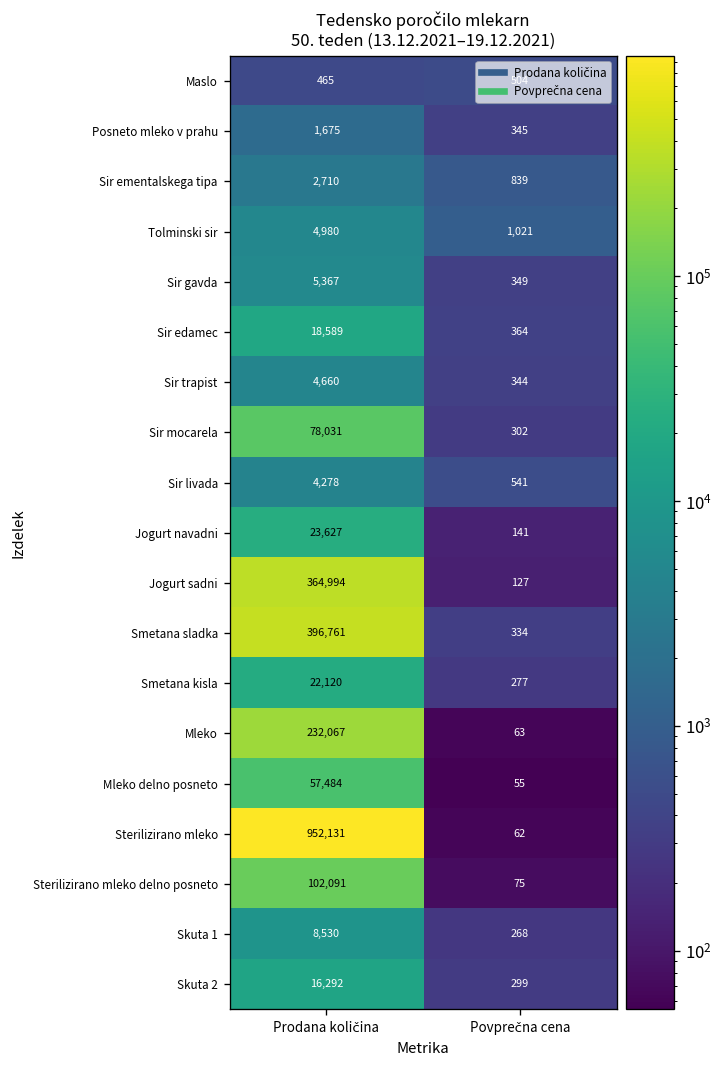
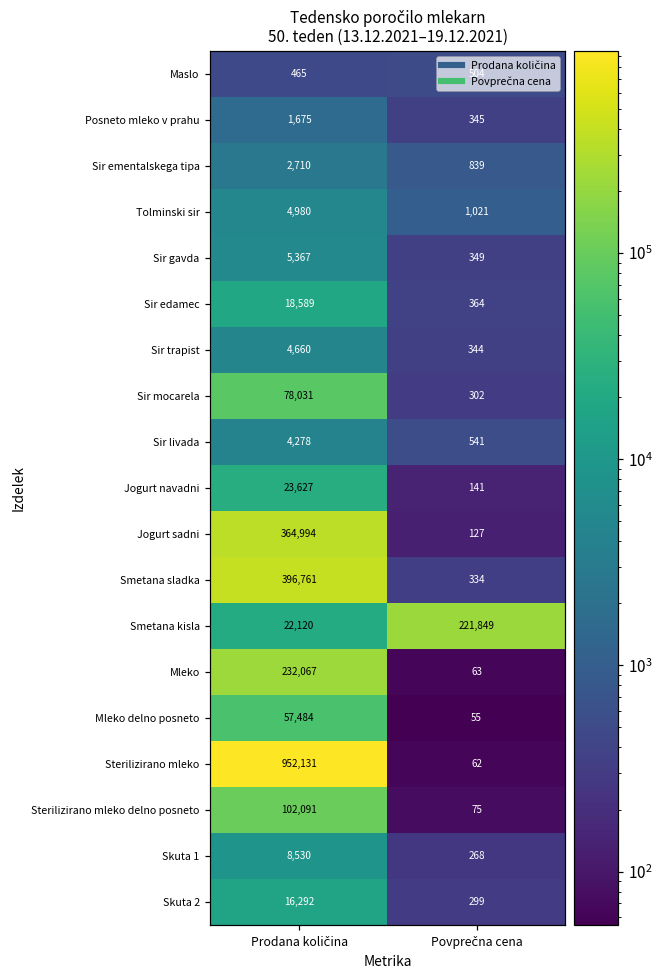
Smetana kisla, Povprečna cena: 277 -> 221,849
